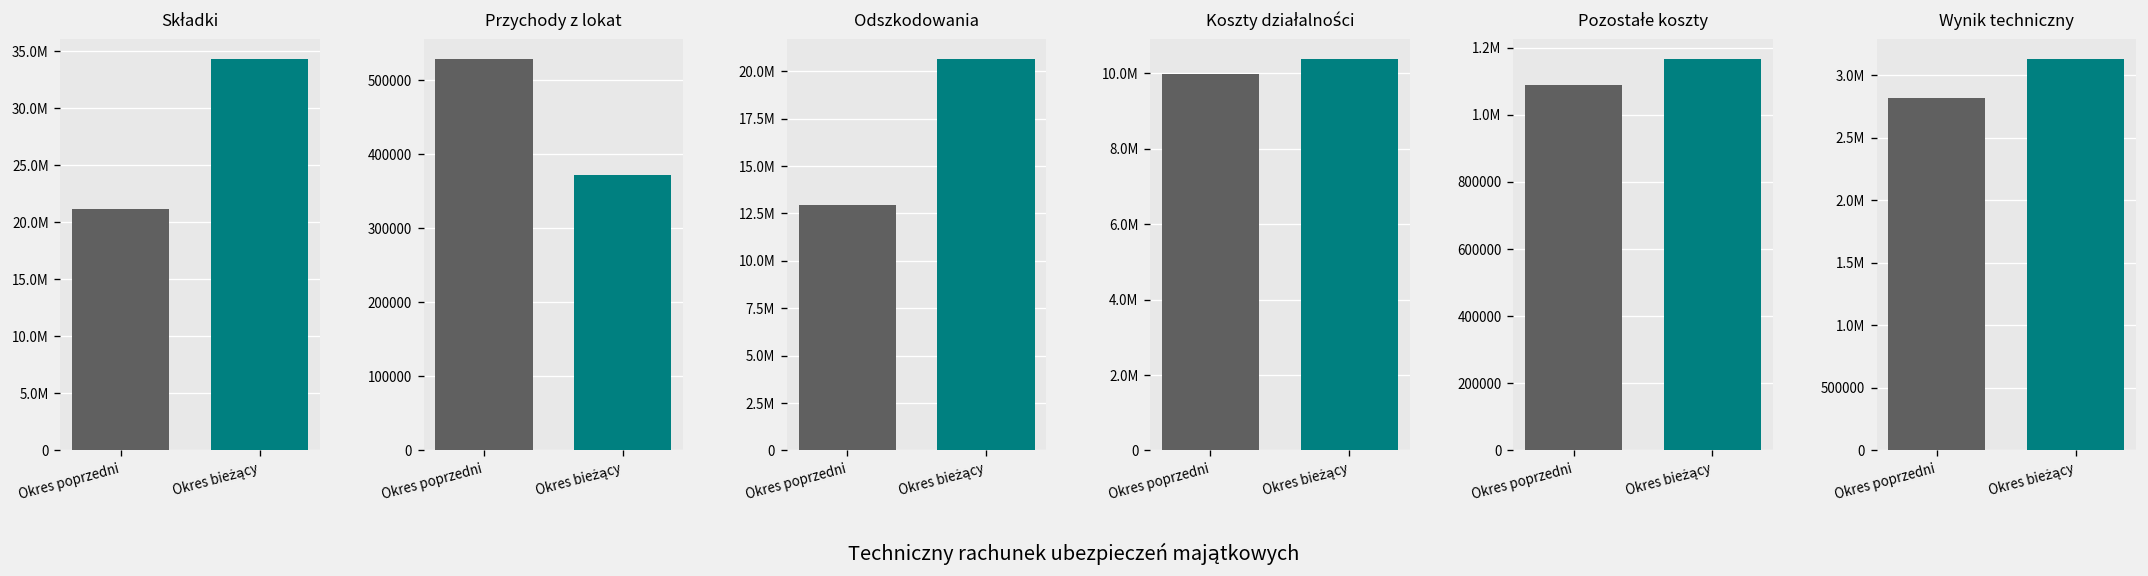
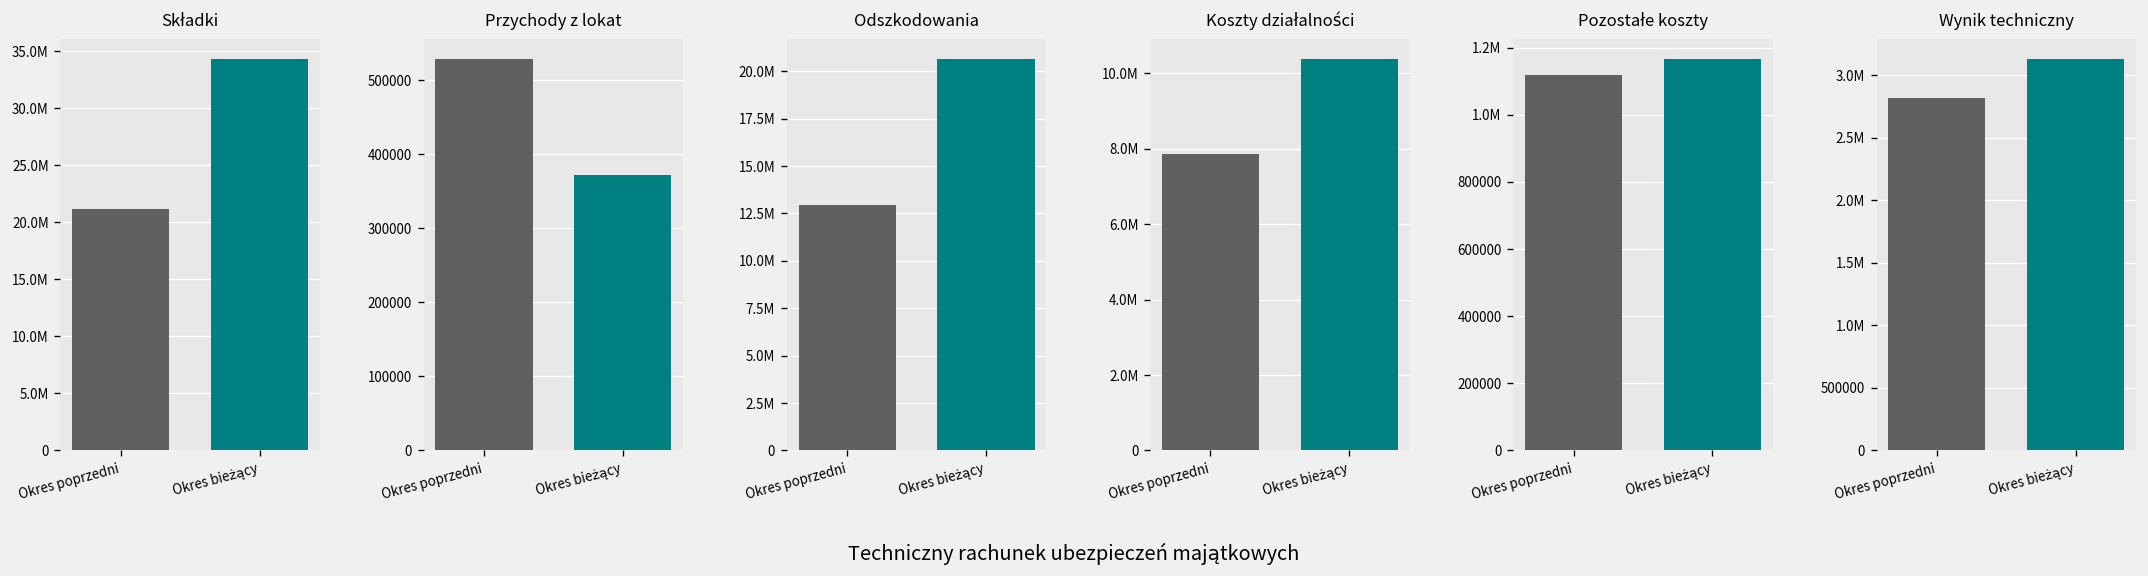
Koszty działalności, Okres poprzedni: 10000000 -> 7900000
Pozostałe koszty, Okres poprzedni: 1090000 -> 1120000
